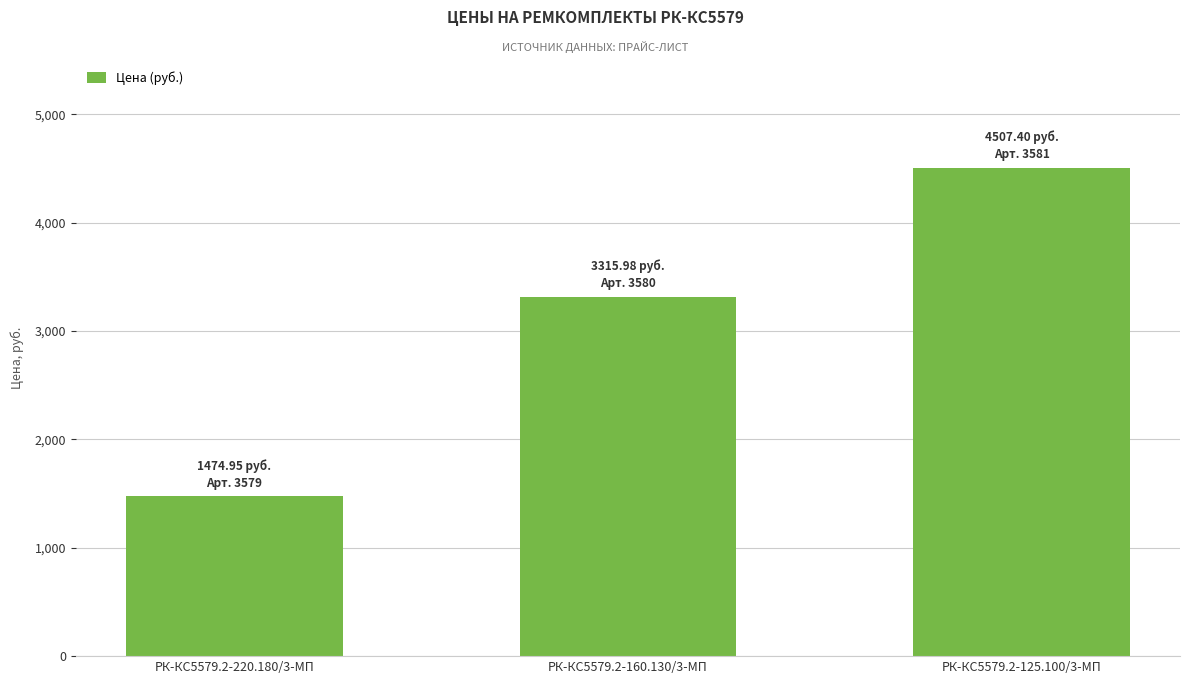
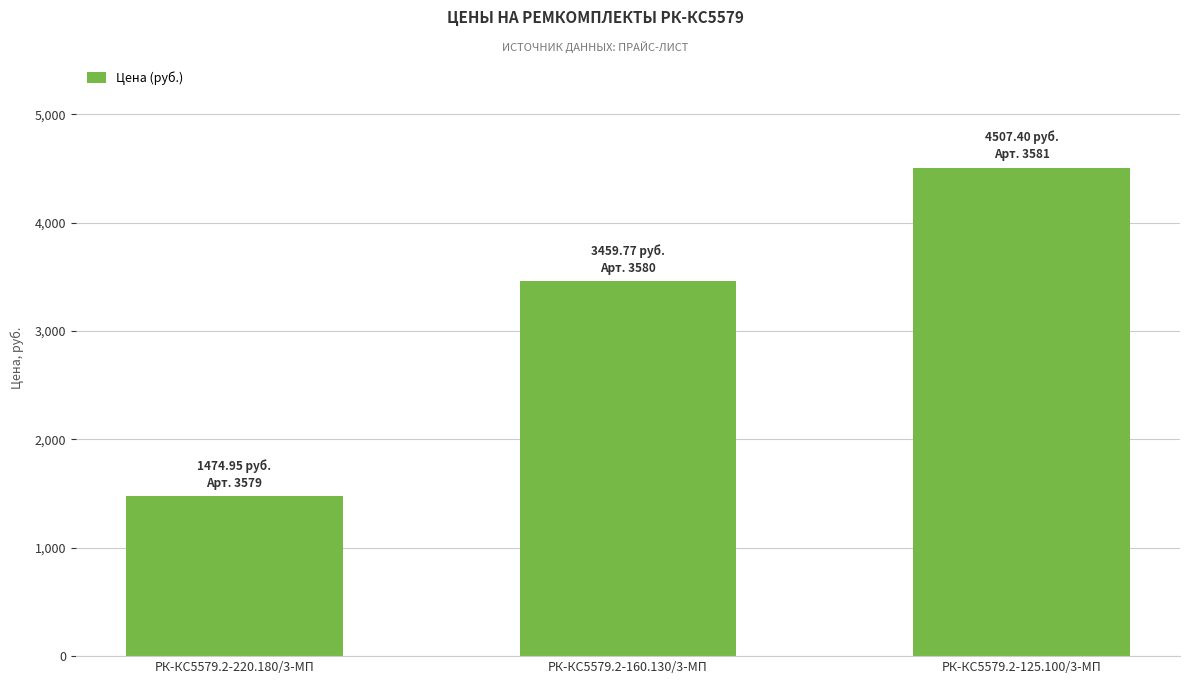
РК-КС5579.2-160.130/3-МП: 3315.98 -> 3459.77
